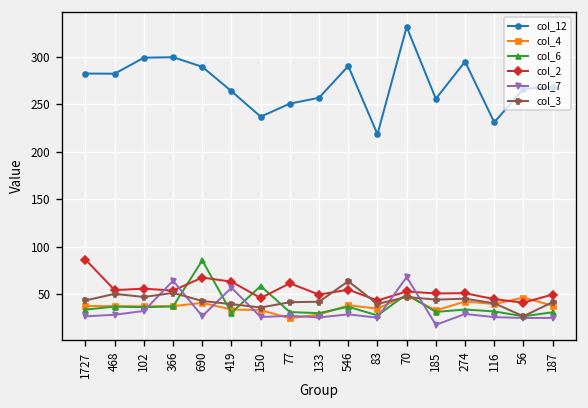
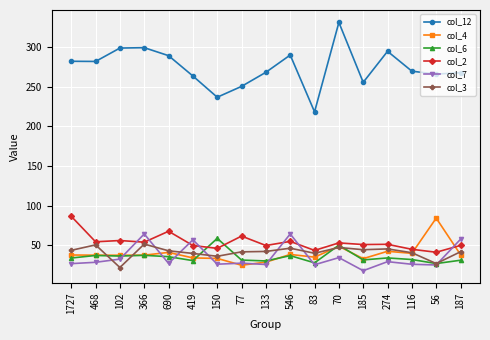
col_3, 102: 50 -> 20
col_6, 690: 90 -> 40
col_2, 419: 60 -> 50
col_12, 133: 260 -> 270
col_7, 546: 30 -> 60
col_3, 546: 60 -> 50
col_7, 70: 70 -> 30
col_12, 116: 230 -> 270
col_4, 56: 50 -> 80
col_7, 187: 30 -> 60
